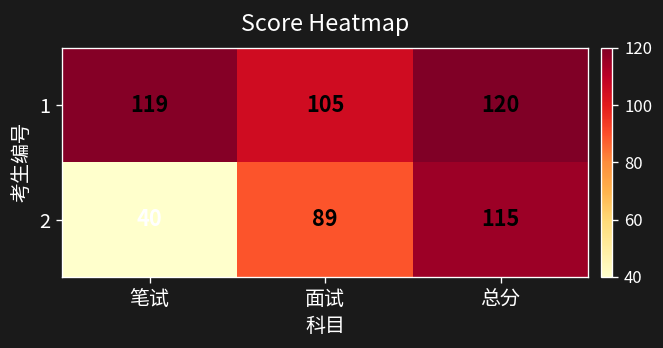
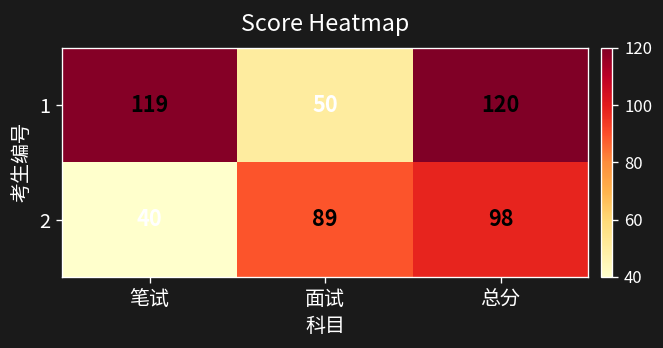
1, 面试: 105 -> 50
2, 总分: 115 -> 98
